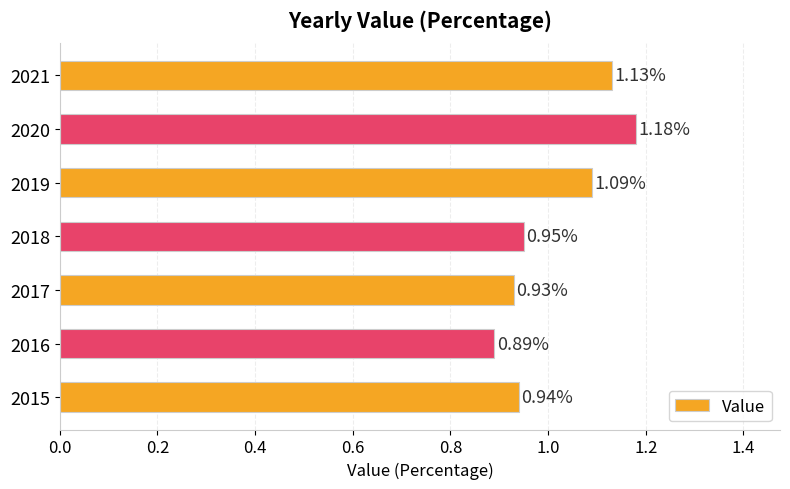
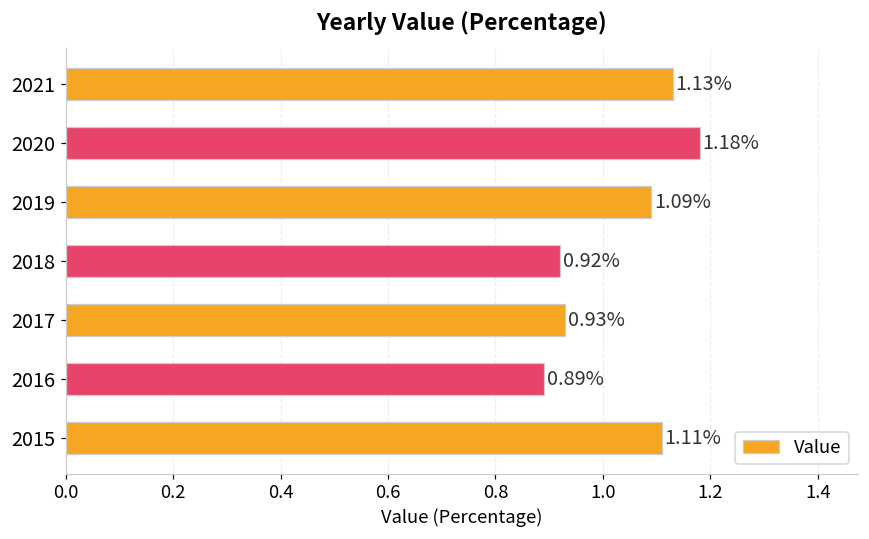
2018: 0.95% -> 0.92%
2015: 0.94% -> 1.11%
